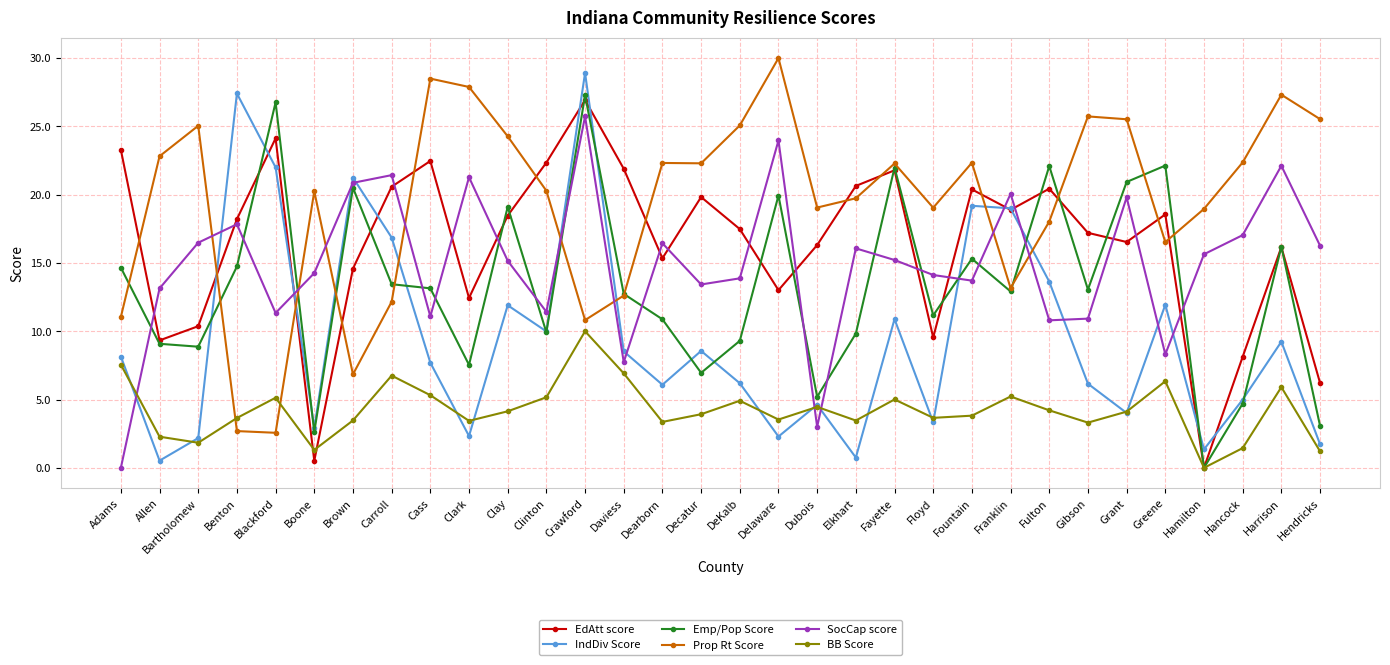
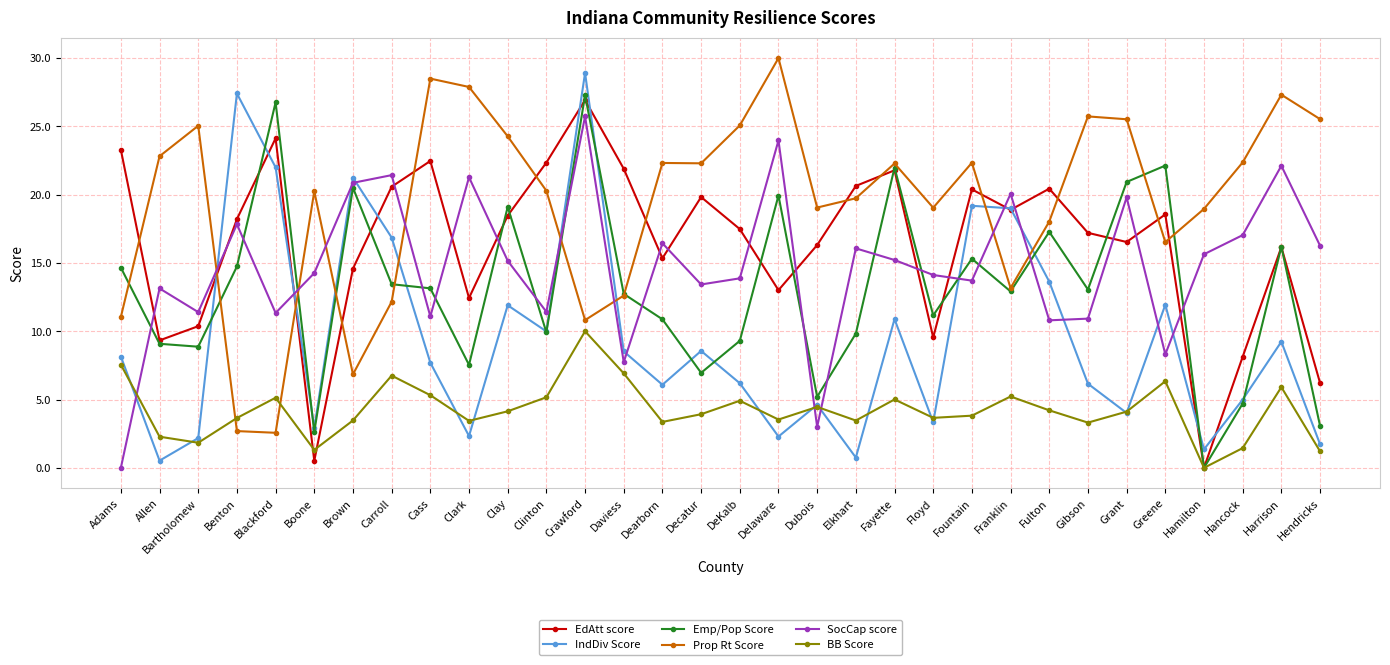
SocCap score, Bartholomew: 16.5 -> 11.4
Emp/Pop Score, Fulton: 22.1 -> 17.3
